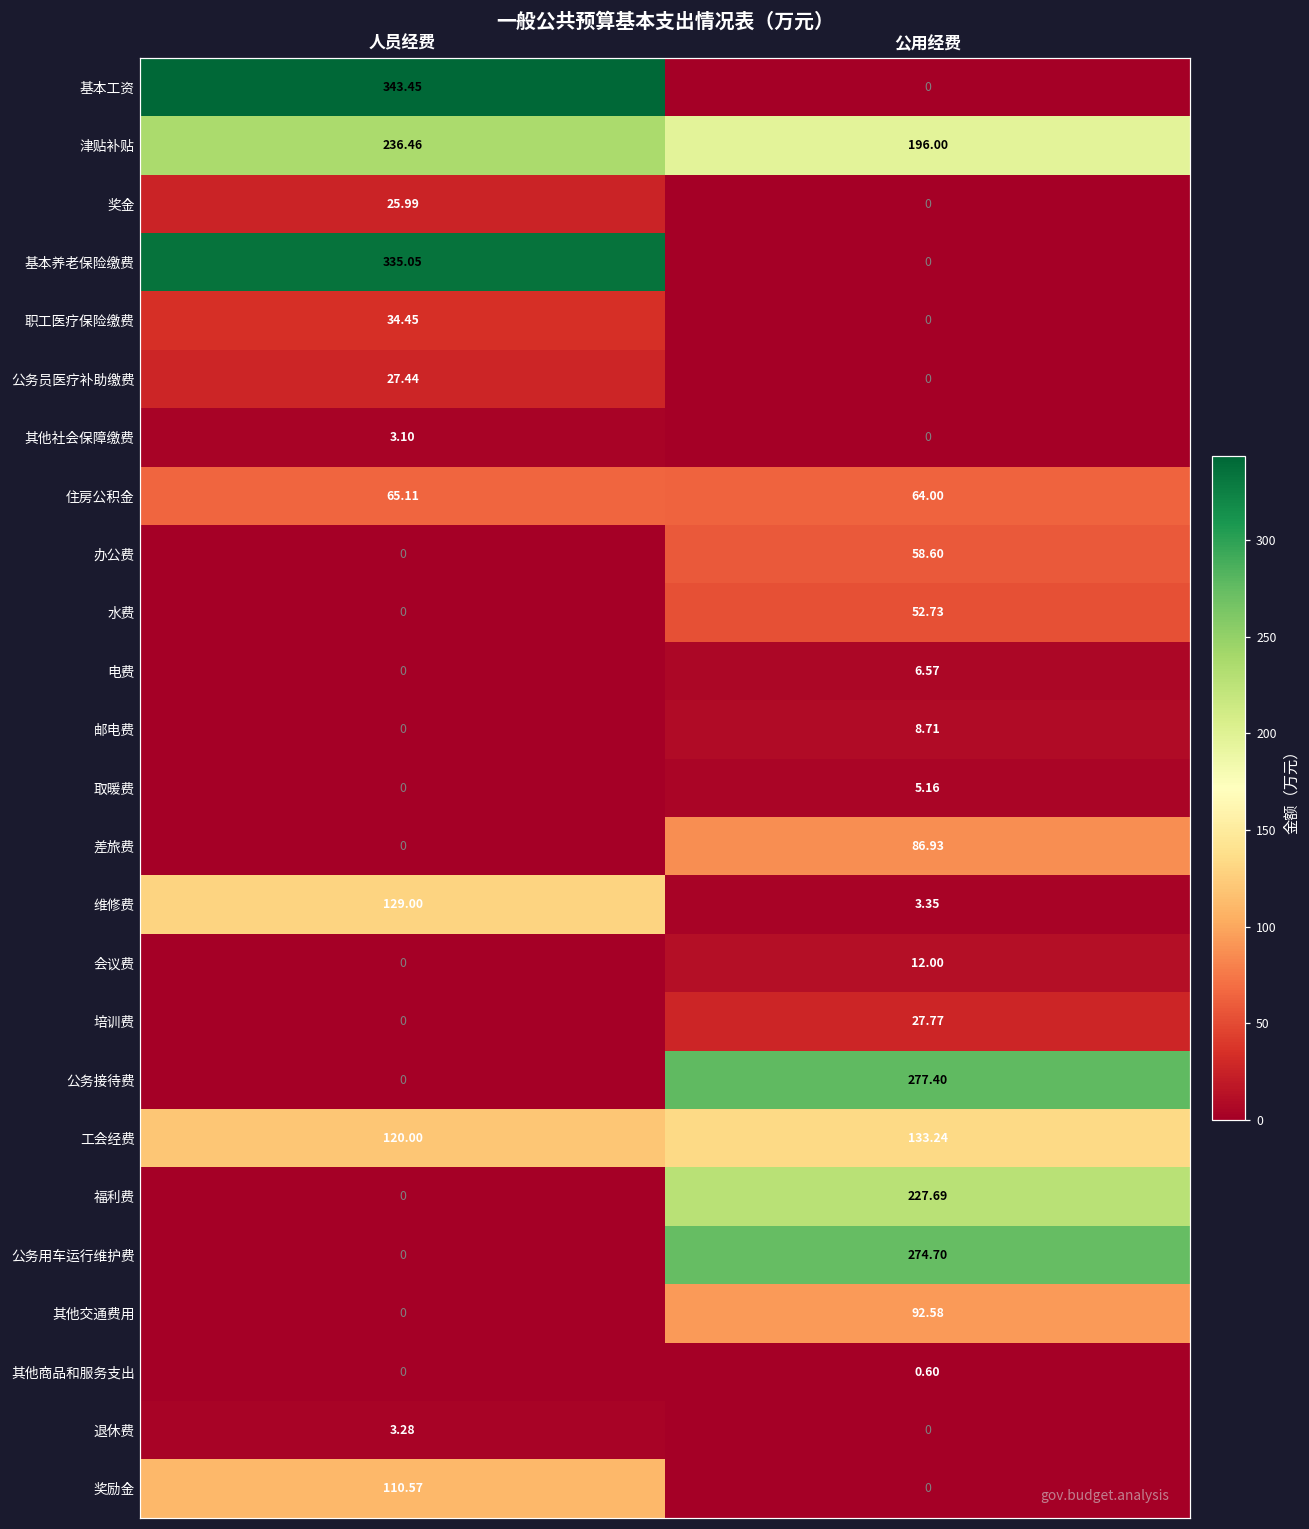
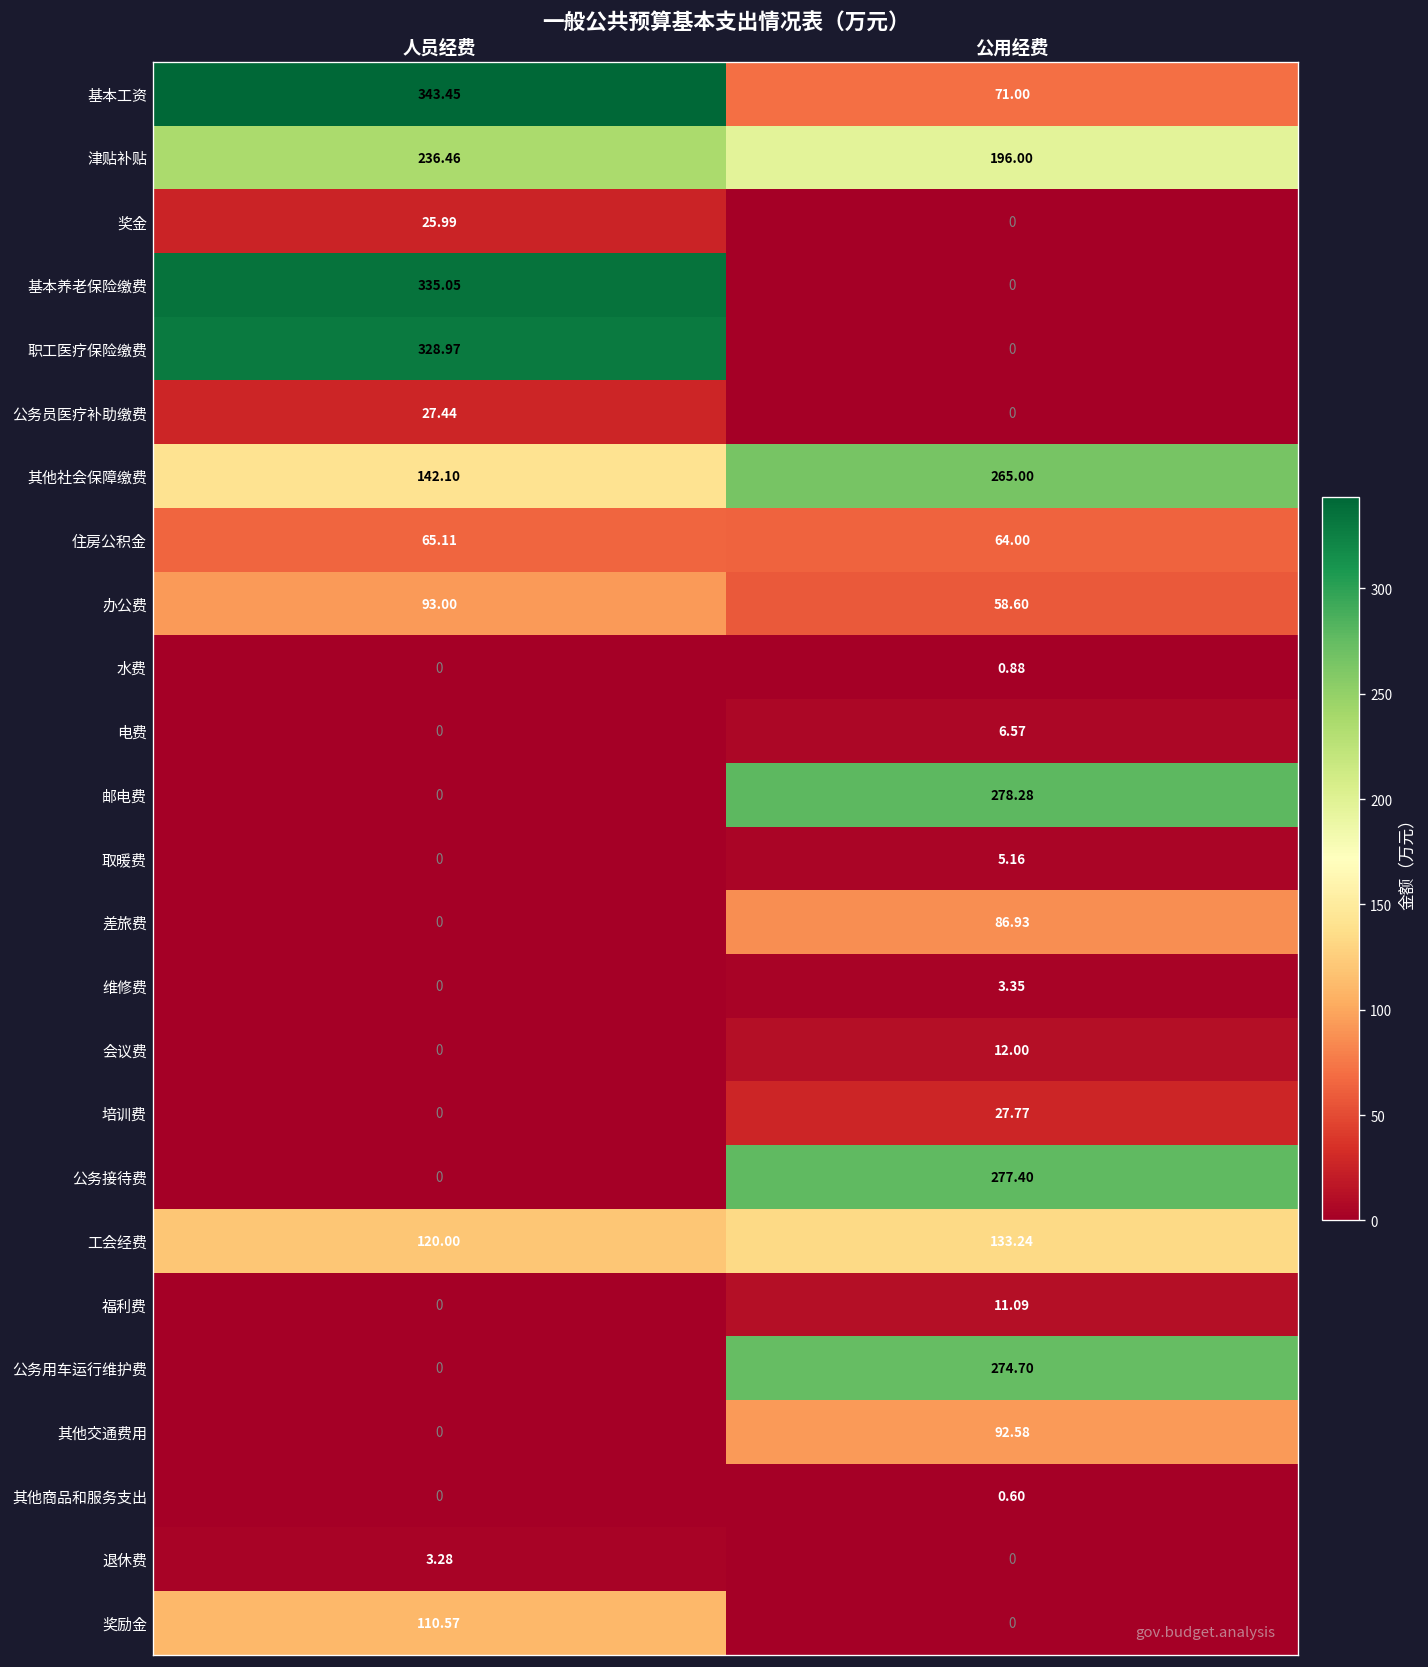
基本工资, 公用经费: 0 -> 71.00
职工医疗保险缴费, 人员经费: 34.45 -> 328.97
其他社会保障缴费, 人员经费: 3.10 -> 142.10
其他社会保障缴费, 公用经费: 0 -> 265.00
办公费, 人员经费: 0 -> 93.00
水费, 公用经费: 52.73 -> 0.88
邮电费, 公用经费: 8.71 -> 278.28
维修费, 人员经费: 129.00 -> 0
福利费, 公用经费: 227.69 -> 11.09
